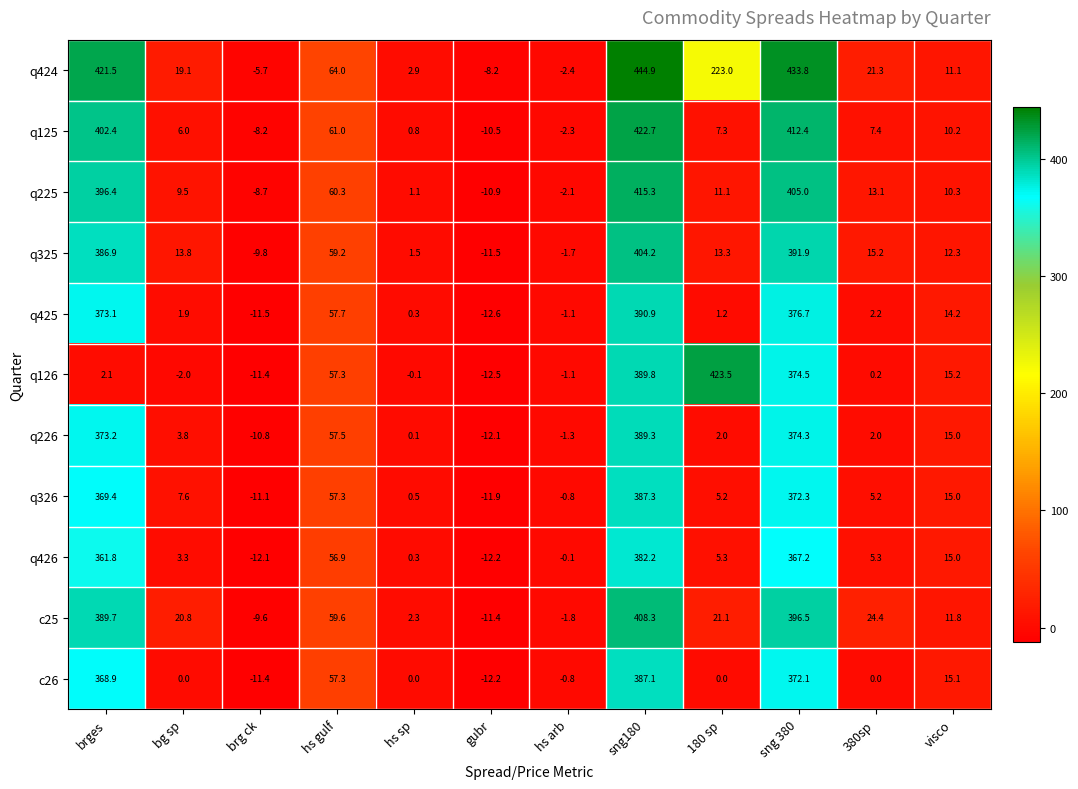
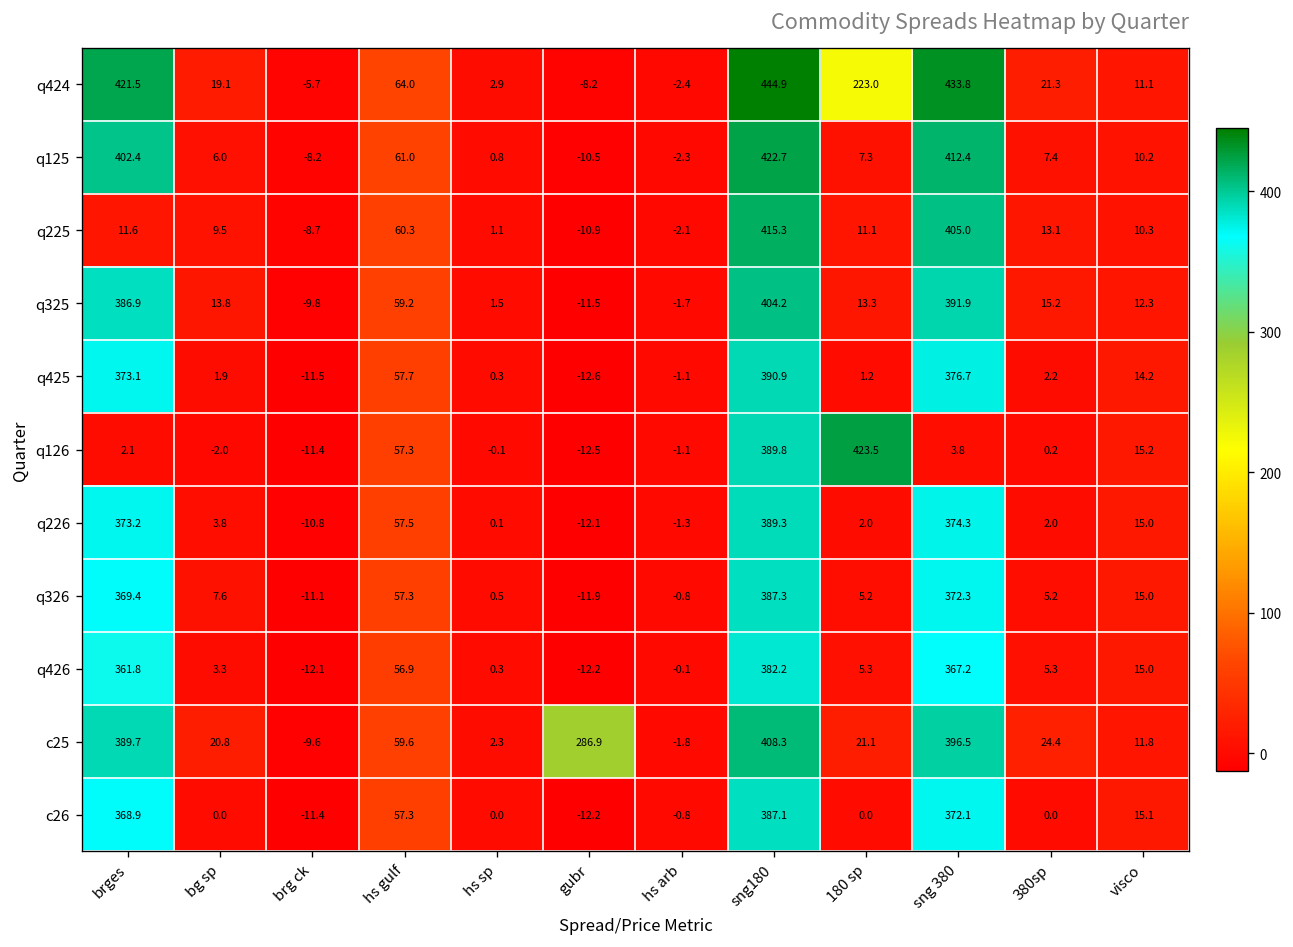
q225, brges: 396.4 -> 11.6
q126, sng 380: 374.5 -> 3.8
c25, gubr: -11.4 -> 286.9
